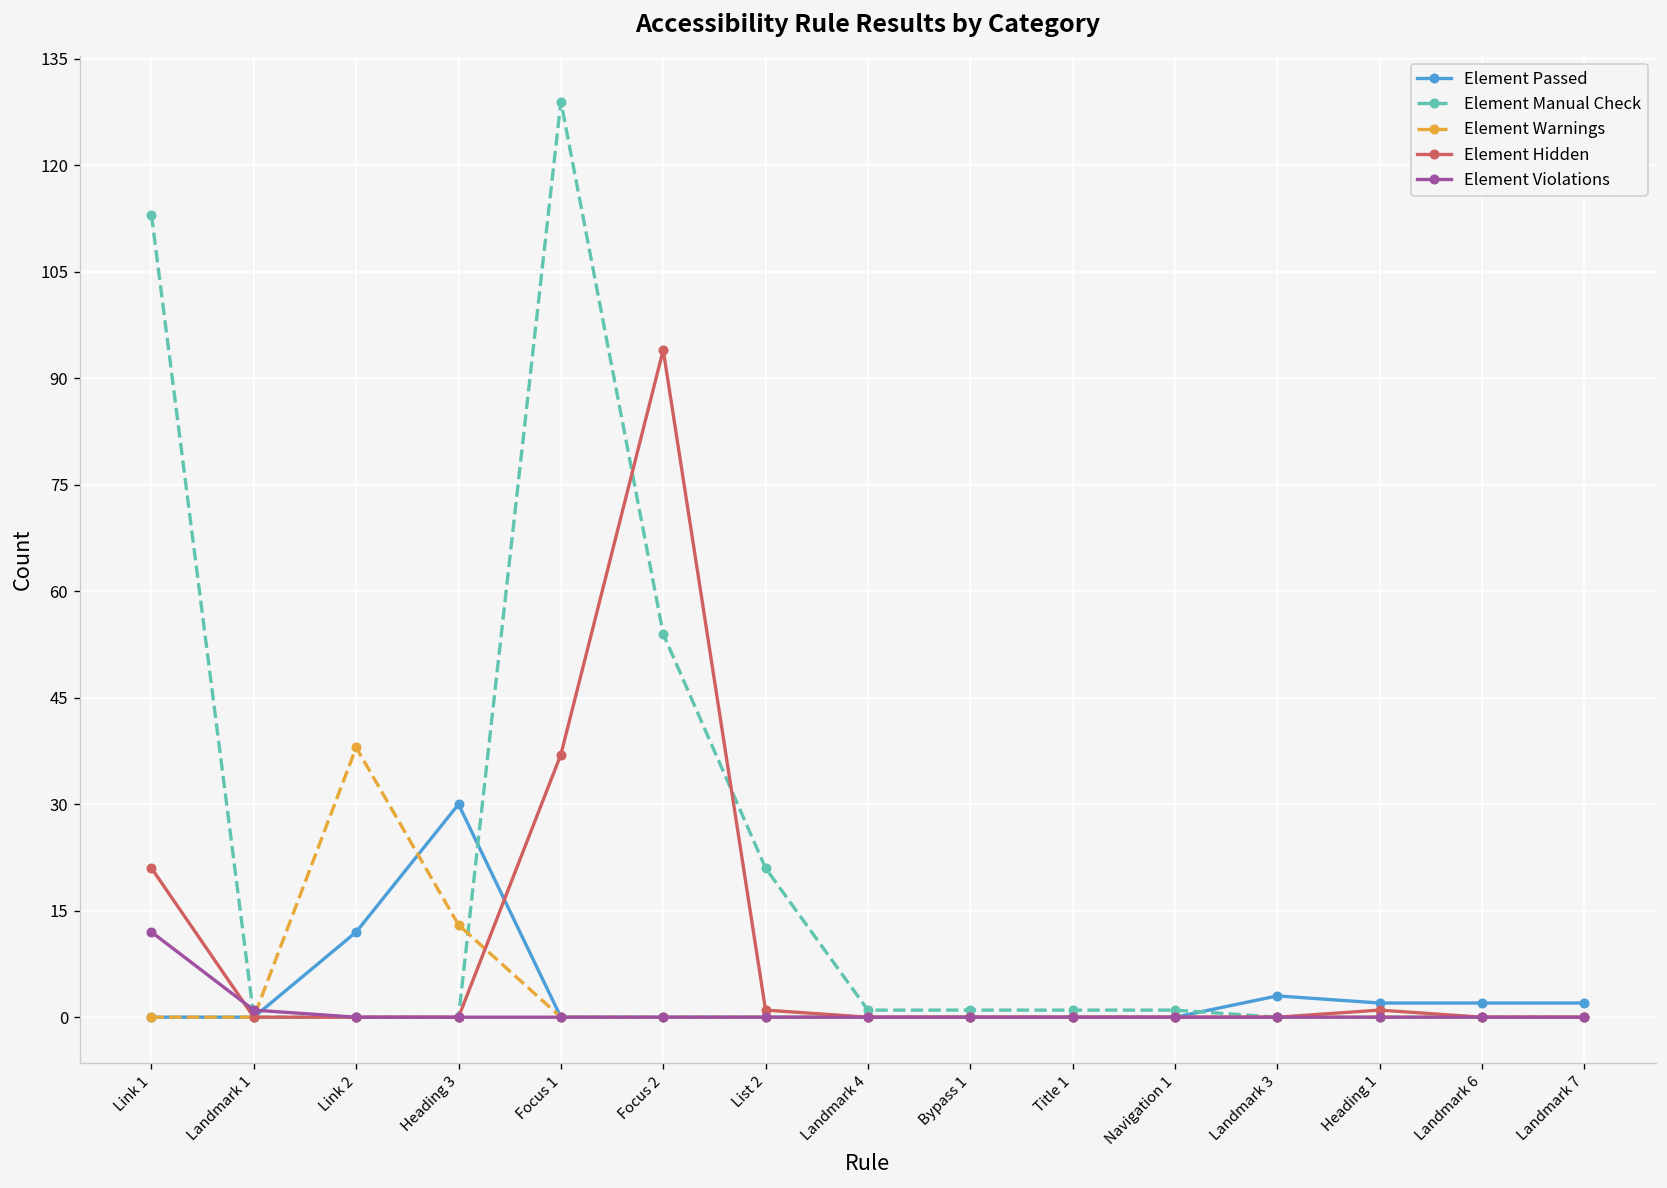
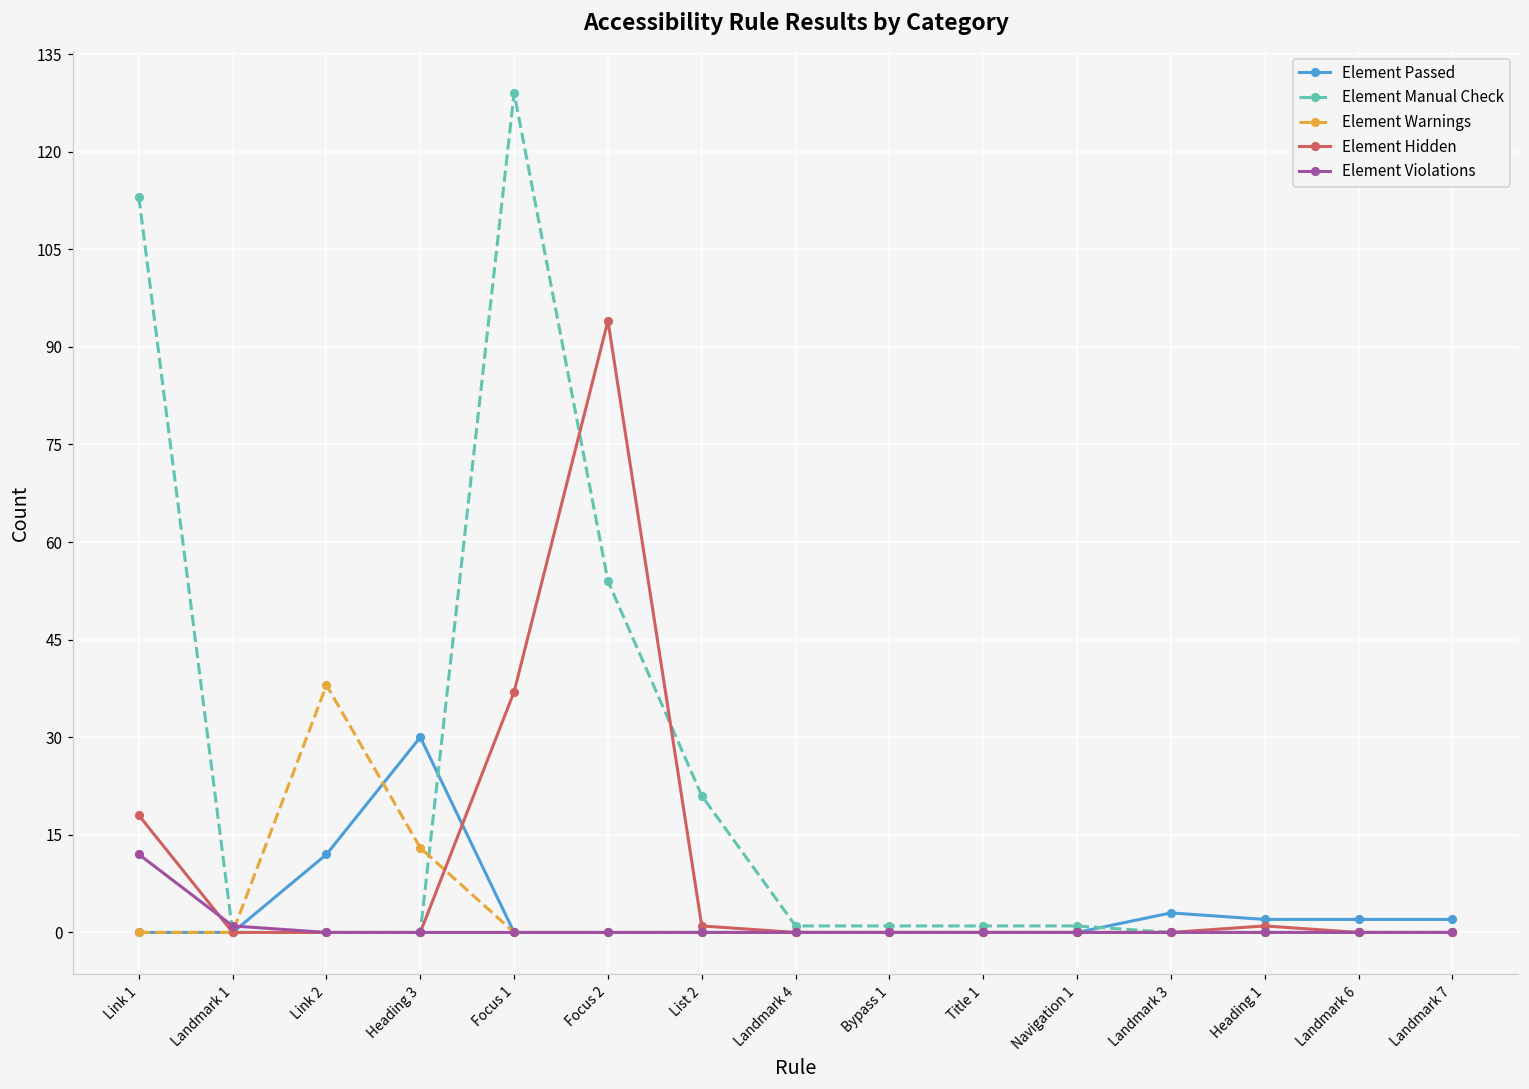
Element Hidden, Link 1: 21 -> 18
